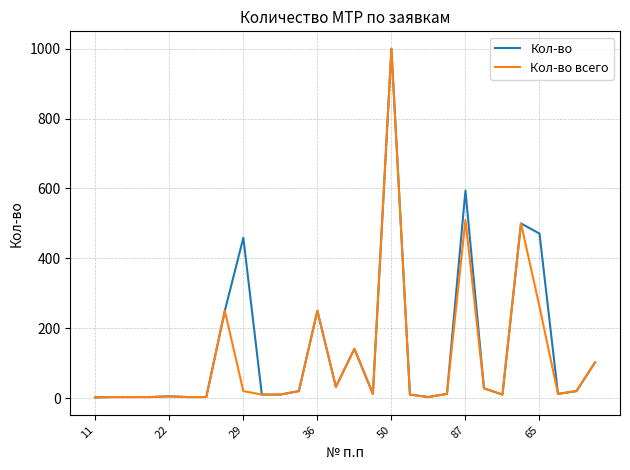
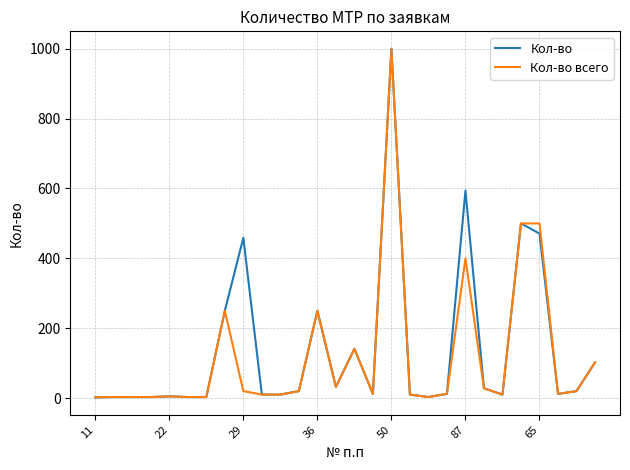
Кол-во всего, 87: 510 -> 400
Кол-во всего, 65: 260 -> 500
